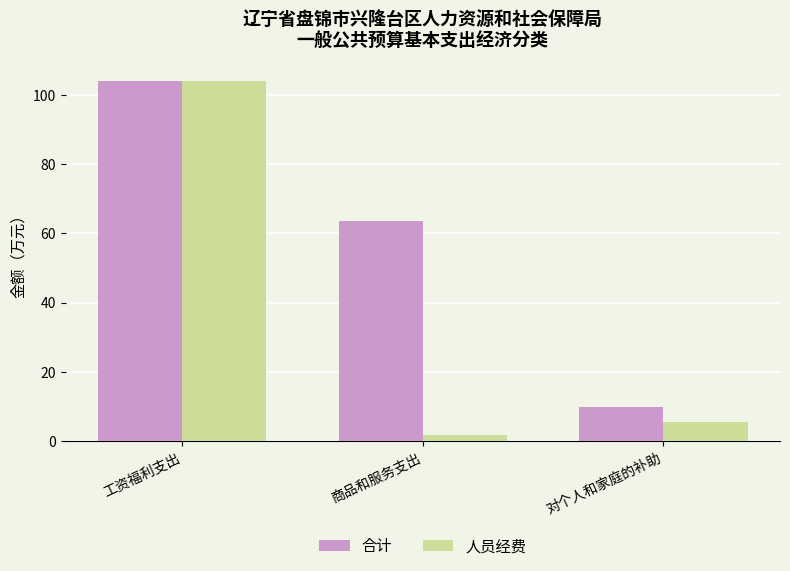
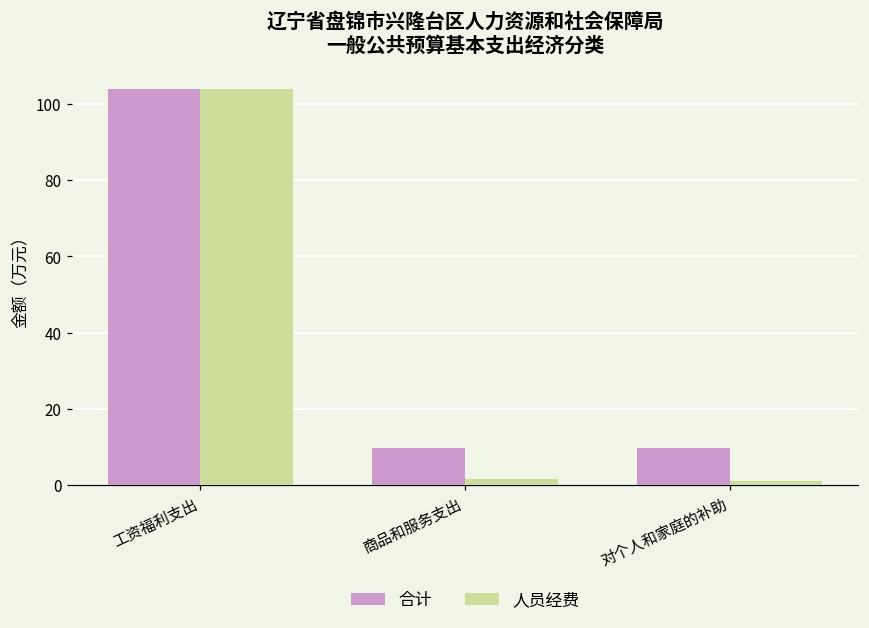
合计, 商品和服务支出: 64 -> 10
人员经费, 对个人和家庭的补助: 6 -> 1
